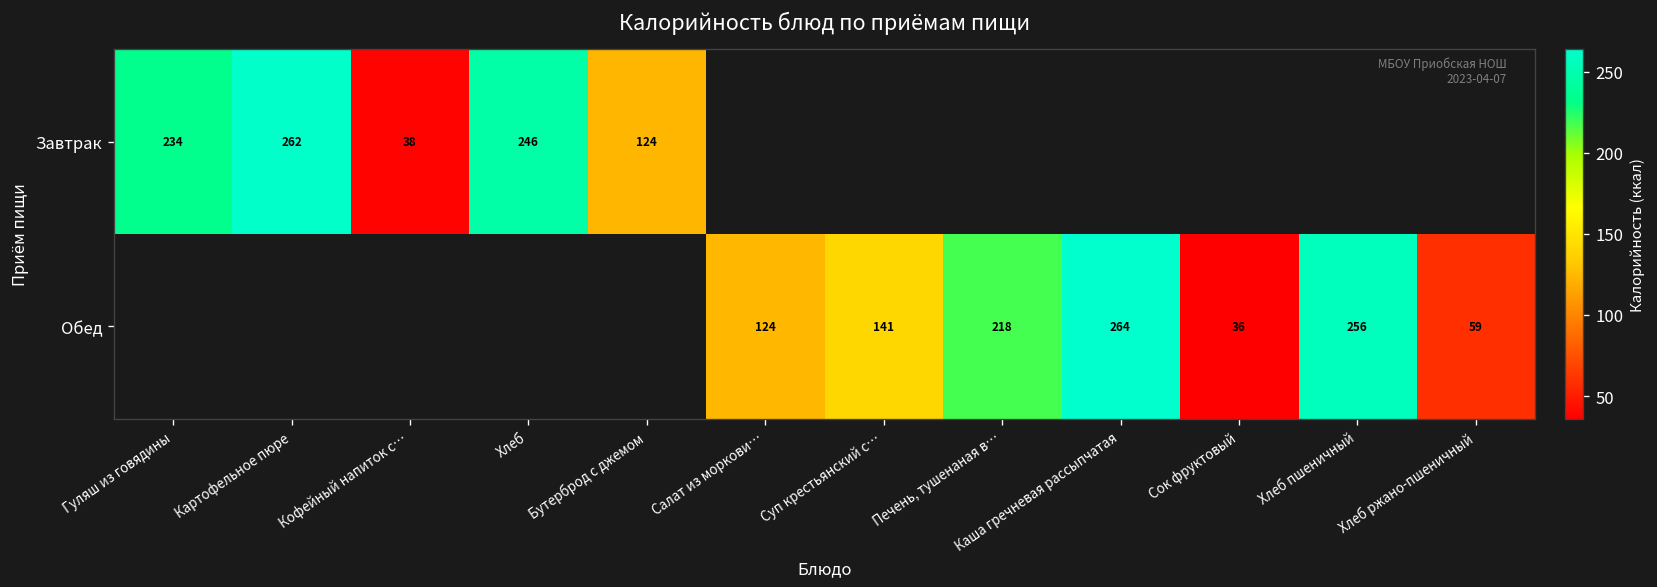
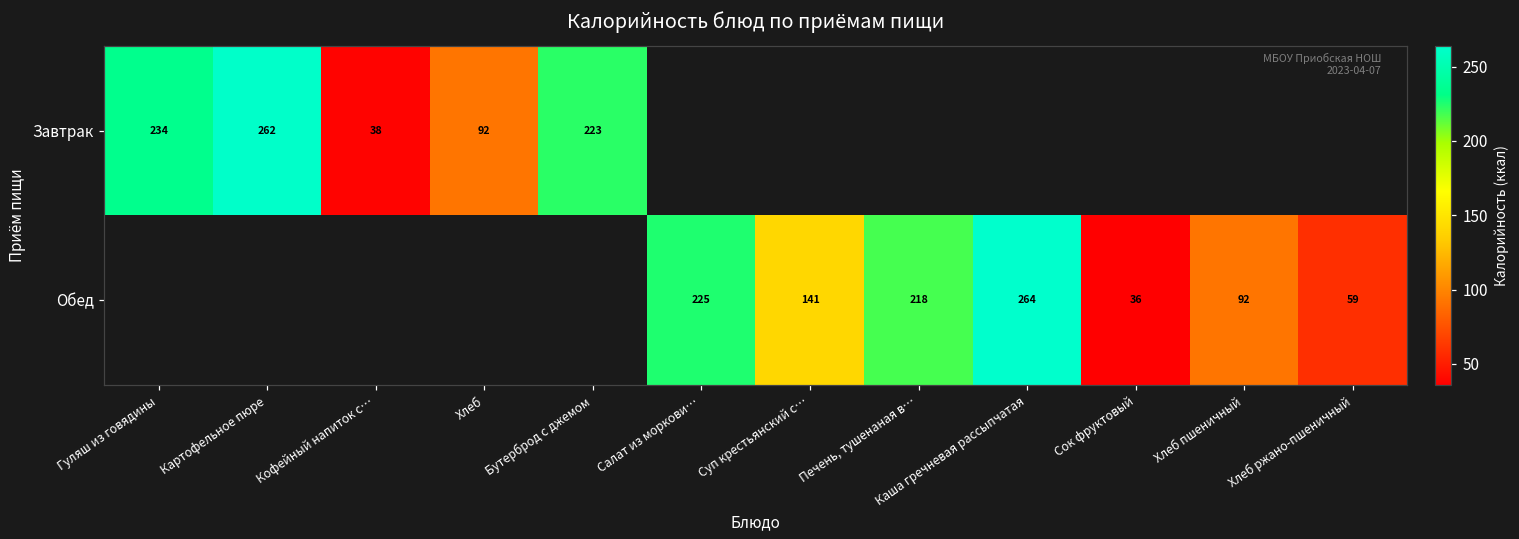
Завтрак, Хлеб: 246 -> 92
Завтрак, Бутерброд с джемом: 124 -> 223
Обед, Салат из моркови…: 124 -> 225
Обед, Хлеб пшеничный: 256 -> 92
